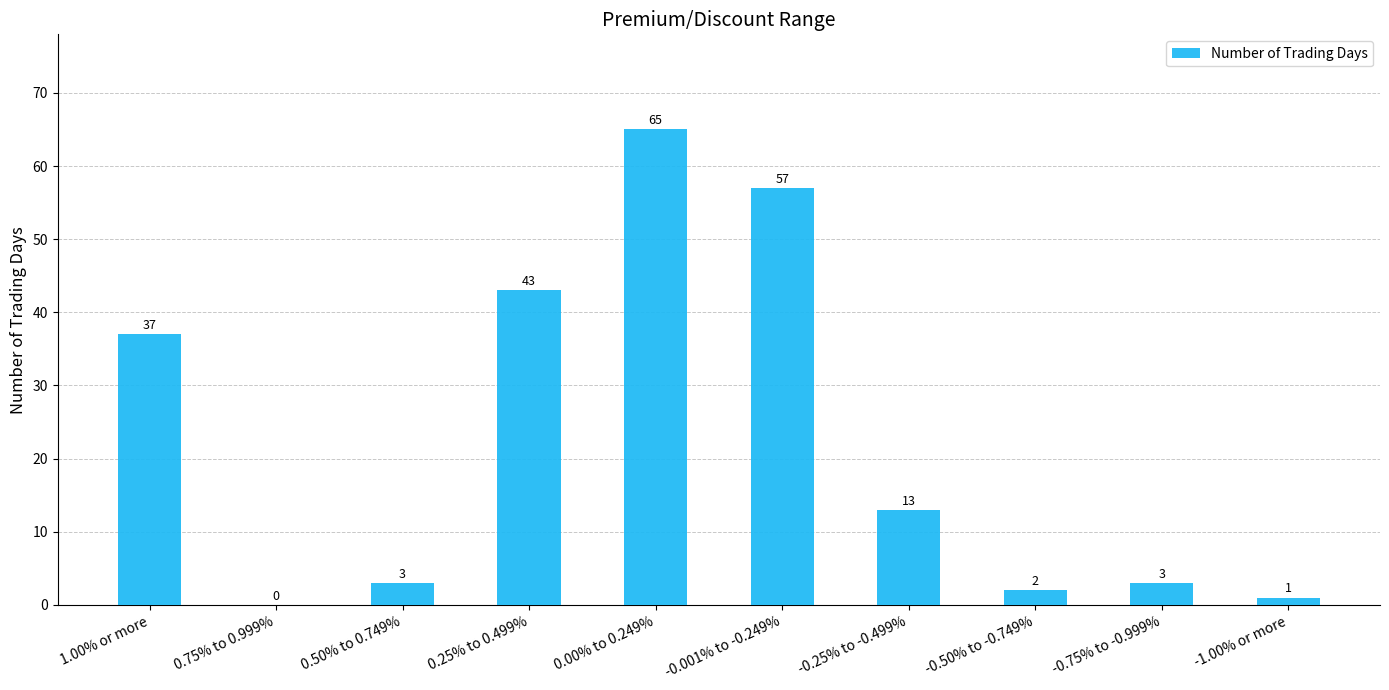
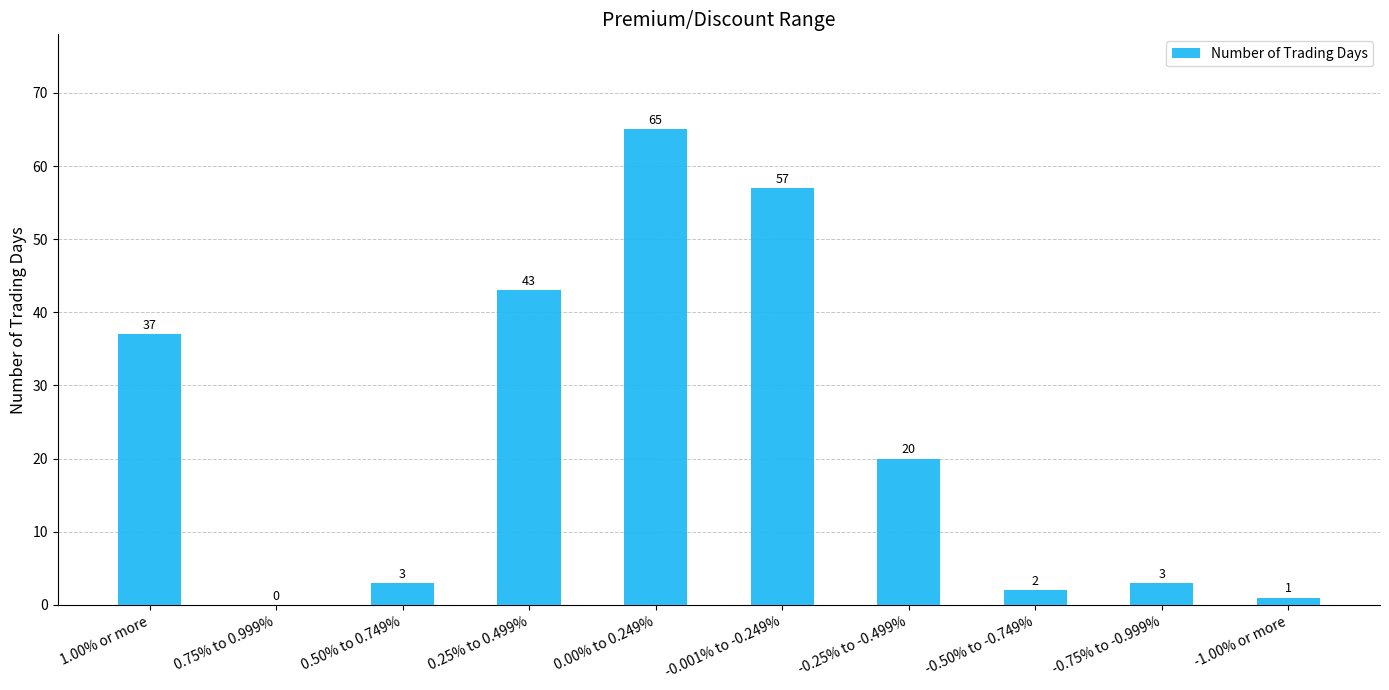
-0.25% to -0.499%: 13 -> 20
